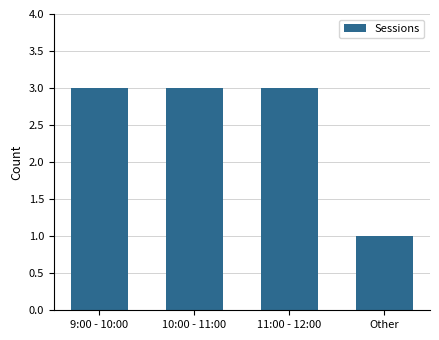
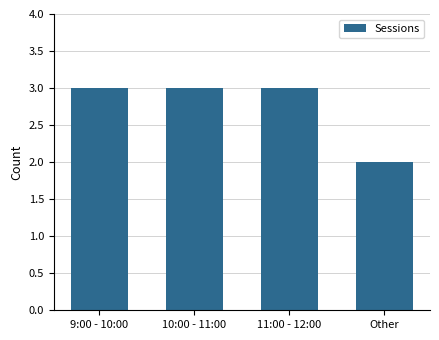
Other: 1 -> 2
